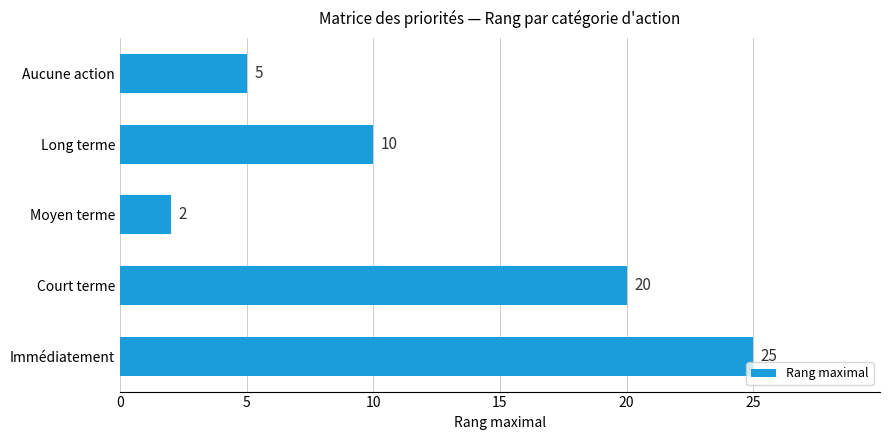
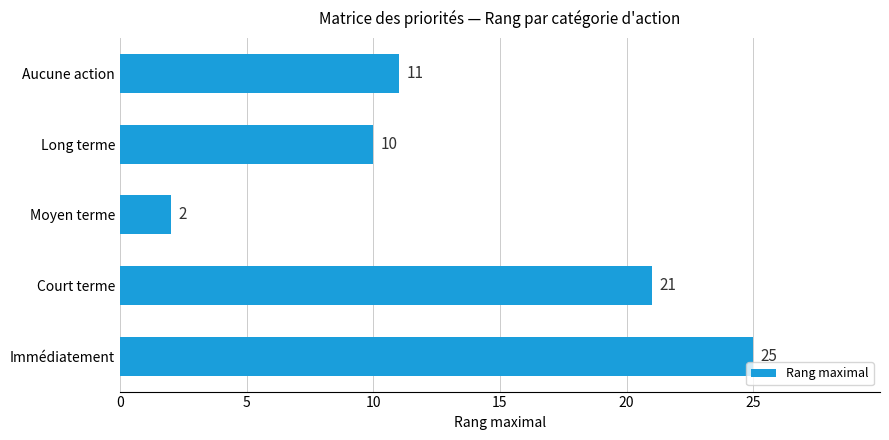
Aucune action: 5 -> 11
Court terme: 20 -> 21
